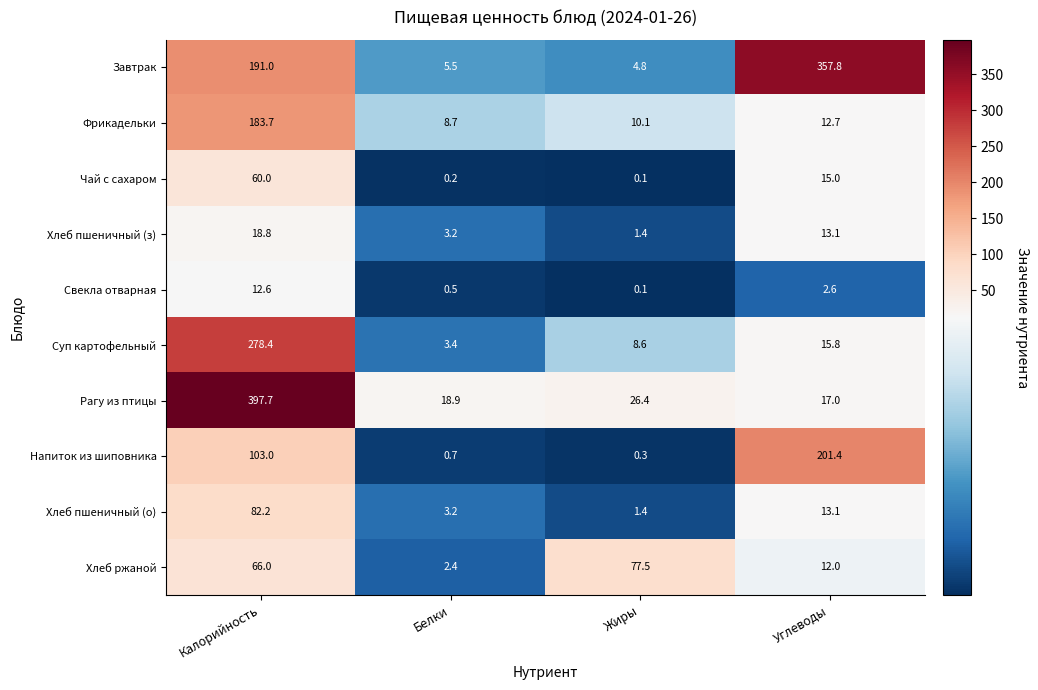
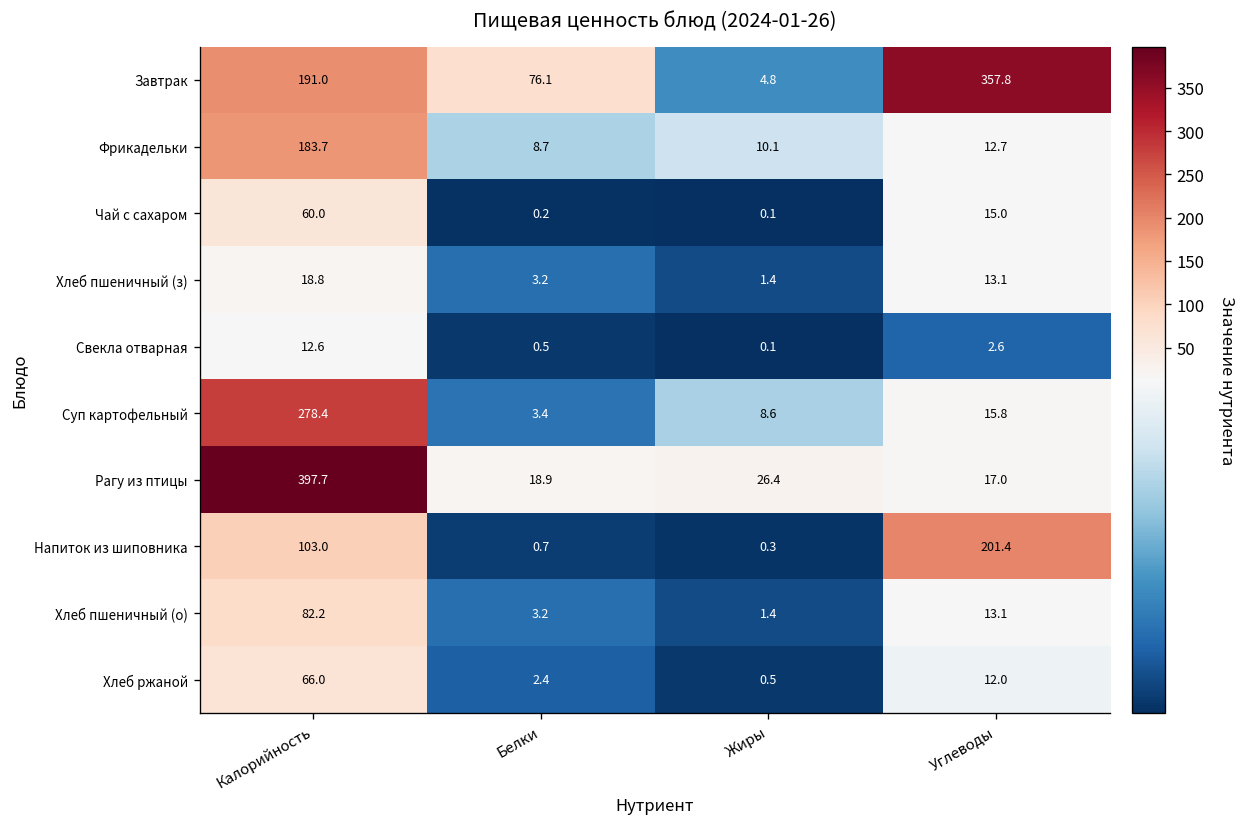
Завтрак, Белки: 5.5 -> 76.1
Хлеб ржаной, Жиры: 77.5 -> 0.5
